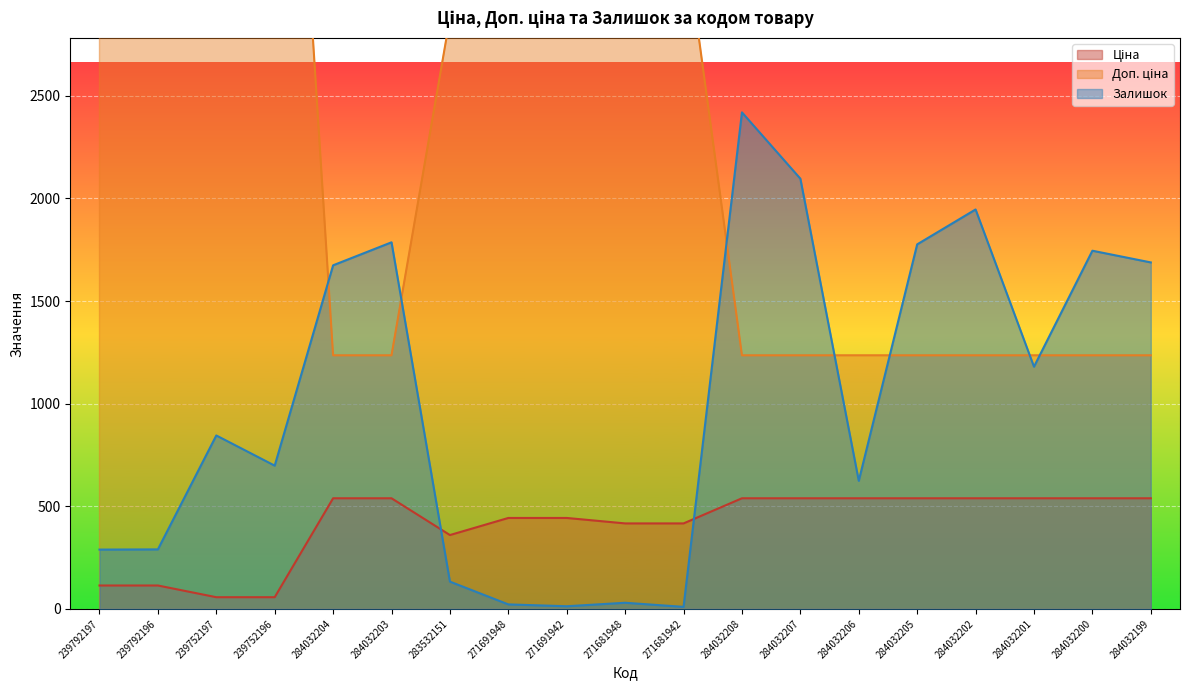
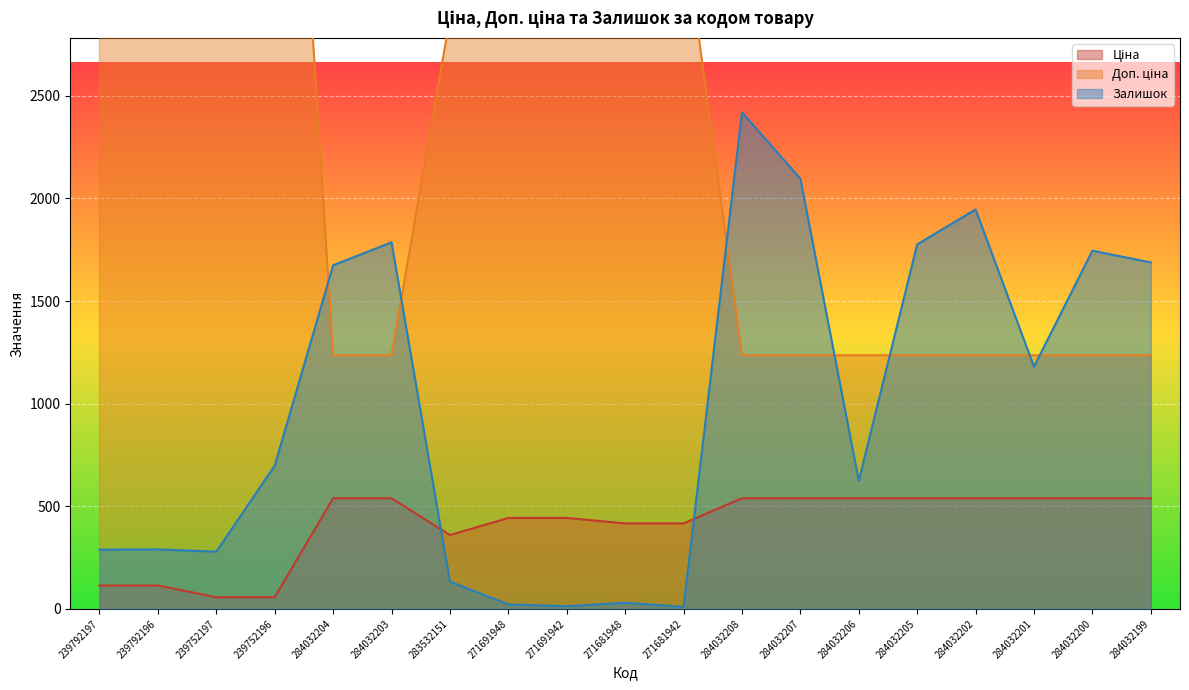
Залишок, 239752197: 850 -> 280
